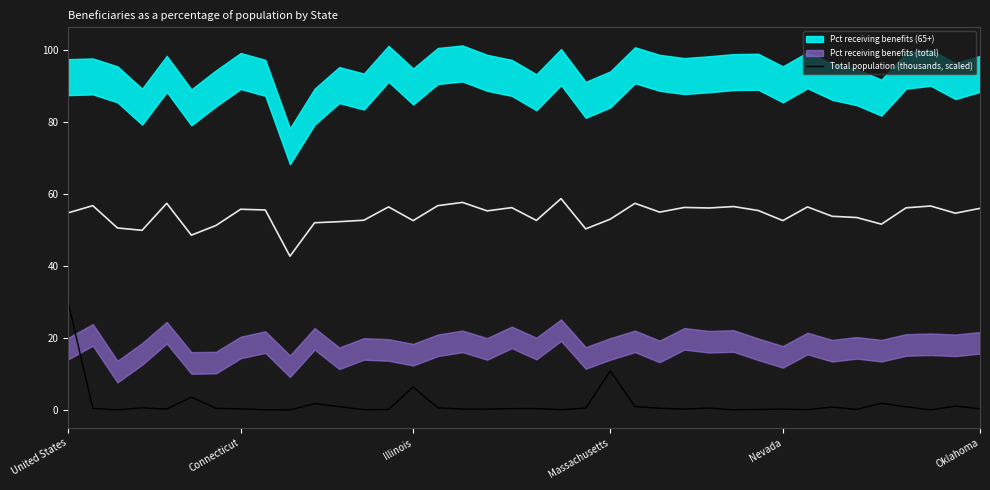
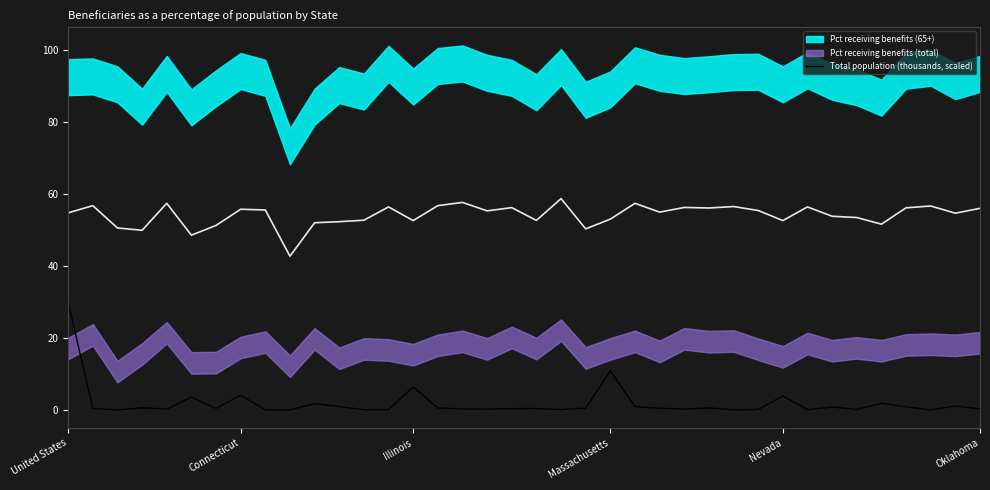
Total population (thousands, scaled), Connecticut: 0 -> 4
Total population (thousands, scaled), Nevada: 0 -> 4
